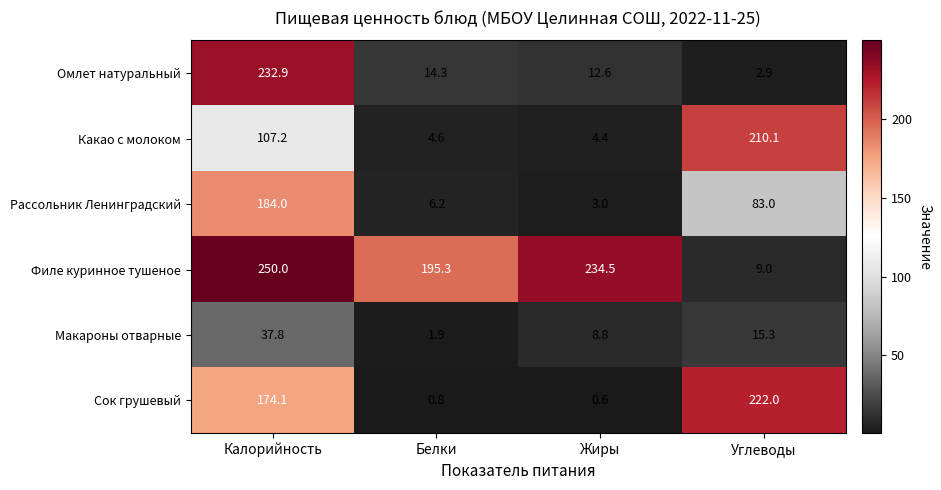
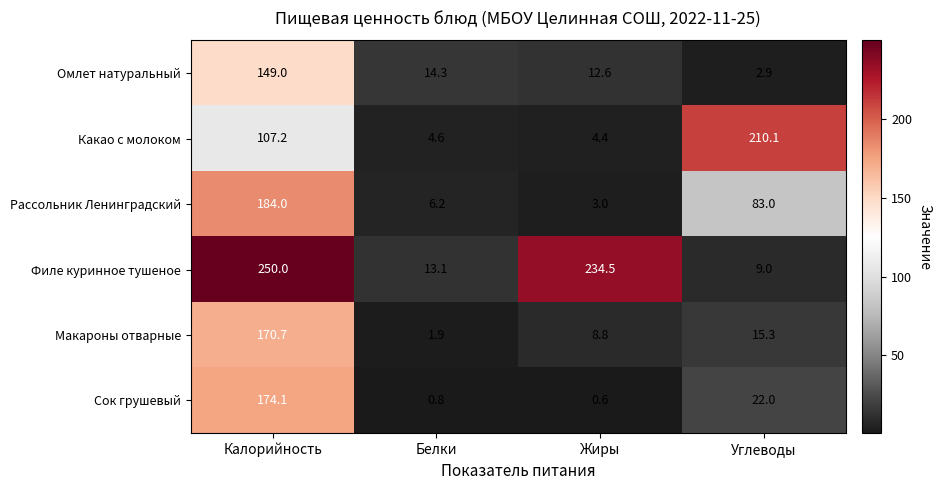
Омлет натуральный, Калорийность: 232.9 -> 149.0
Филе куринное тушеное, Белки: 195.3 -> 13.1
Макароны отварные, Калорийность: 37.8 -> 170.7
Сок грушевый, Углеводы: 222.0 -> 22.0
